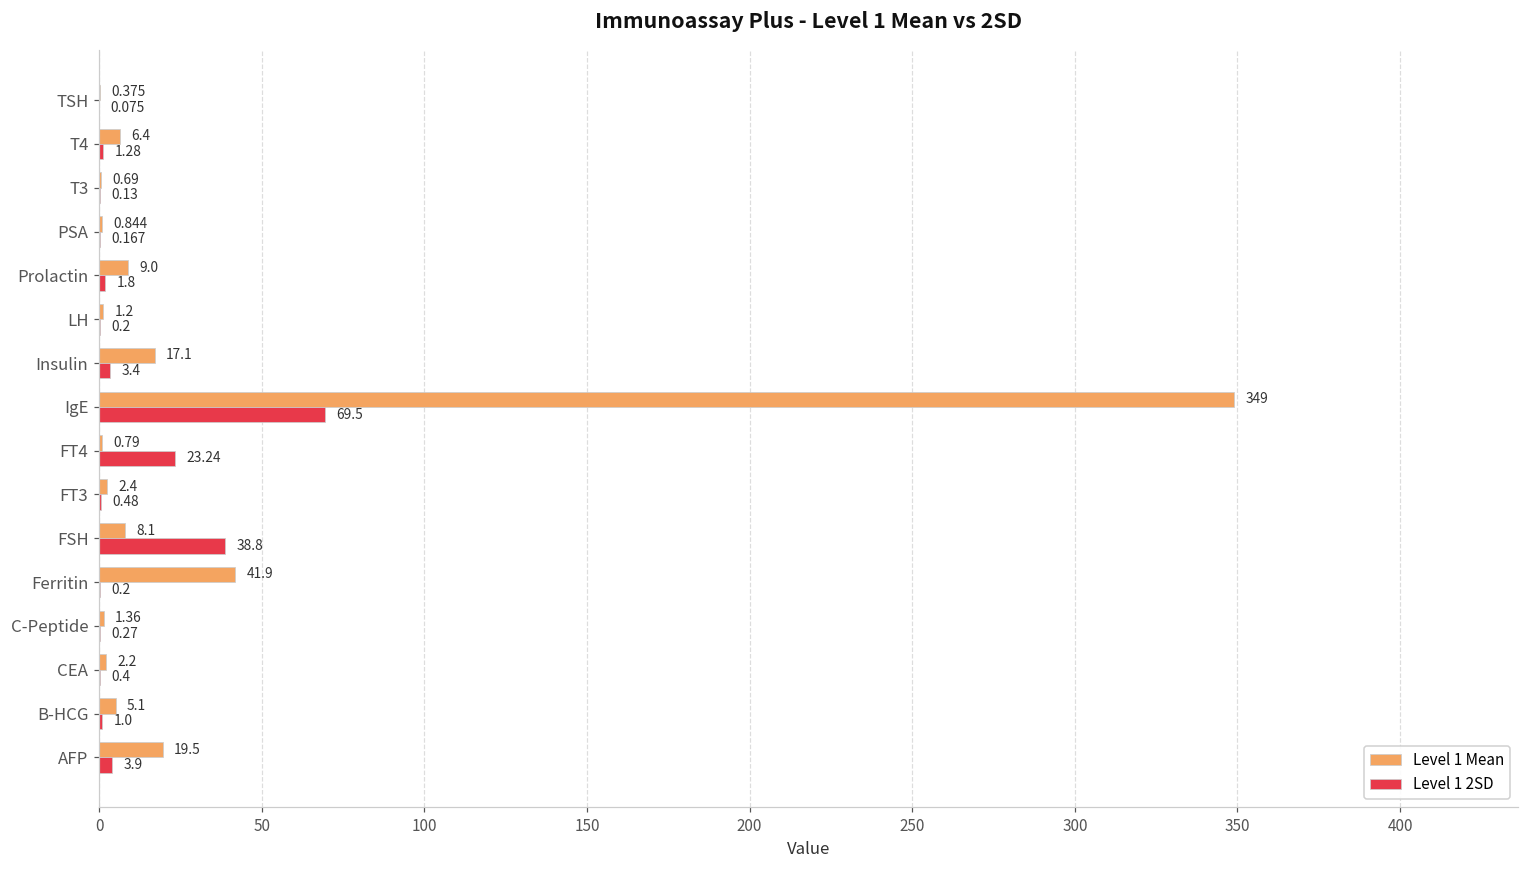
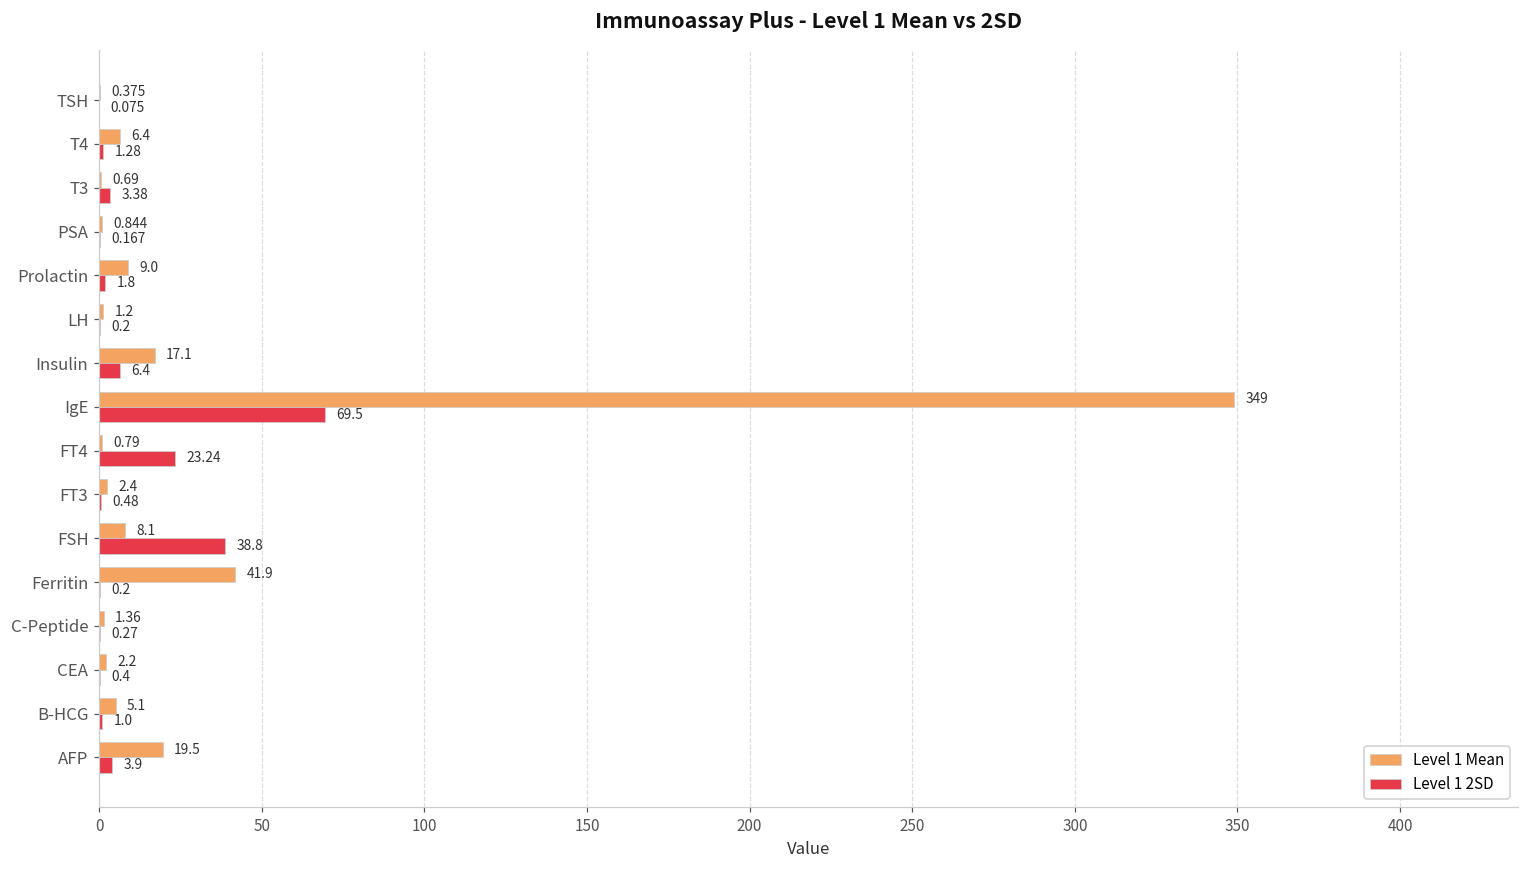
Level 1 2SD, T3: 0.13 -> 3.38
Level 1 2SD, Insulin: 3.4 -> 6.4
